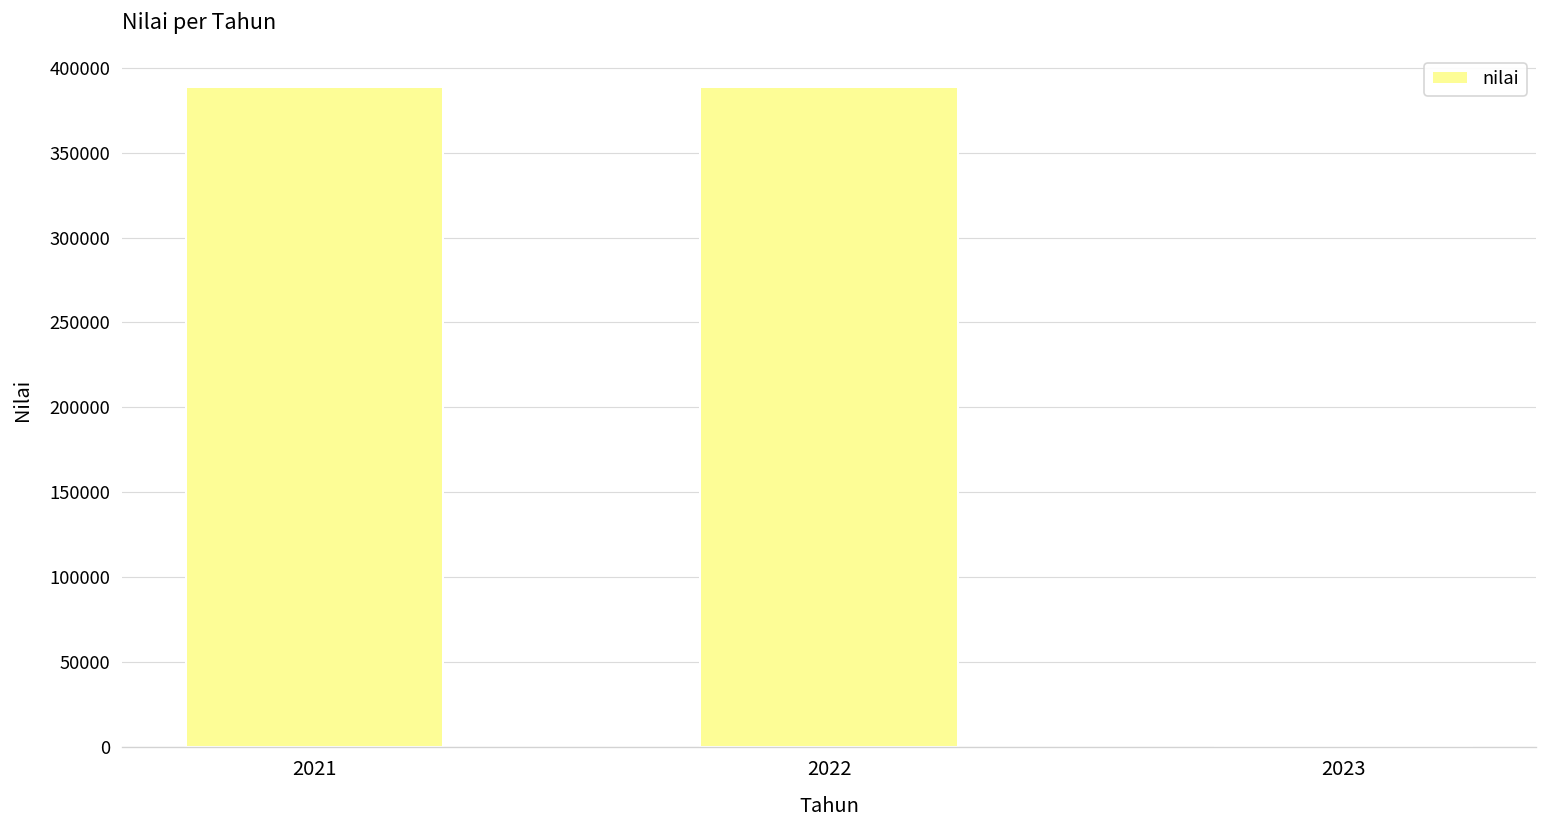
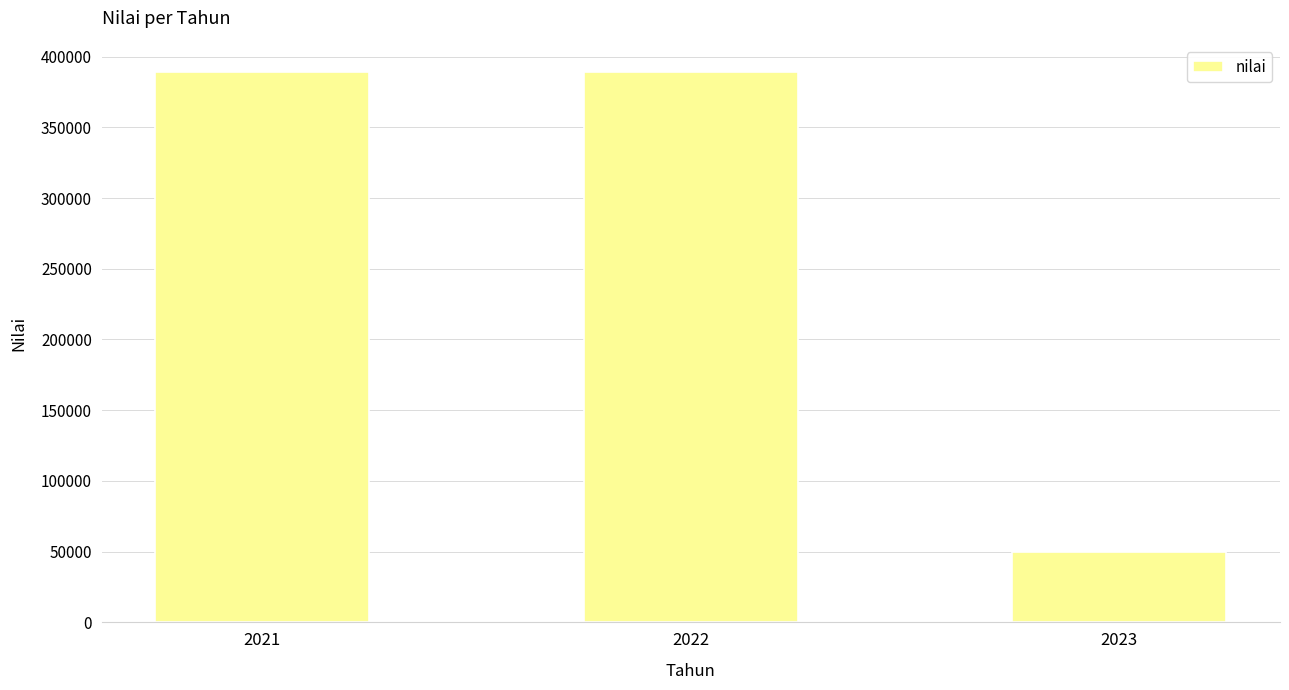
2023: 0 -> 50000
